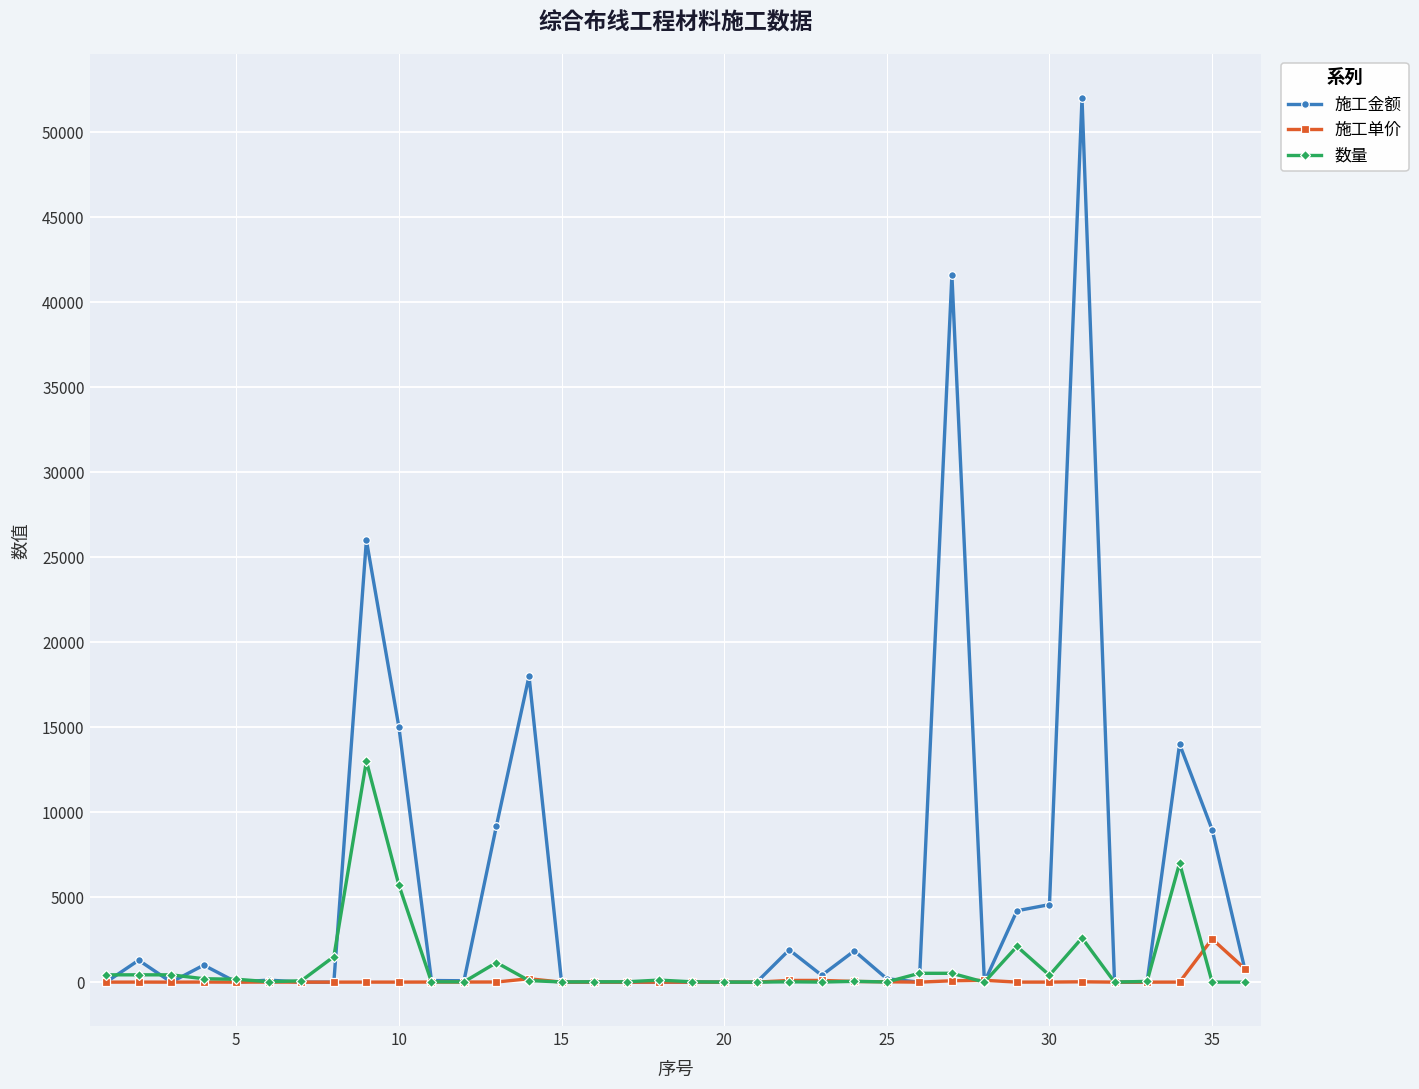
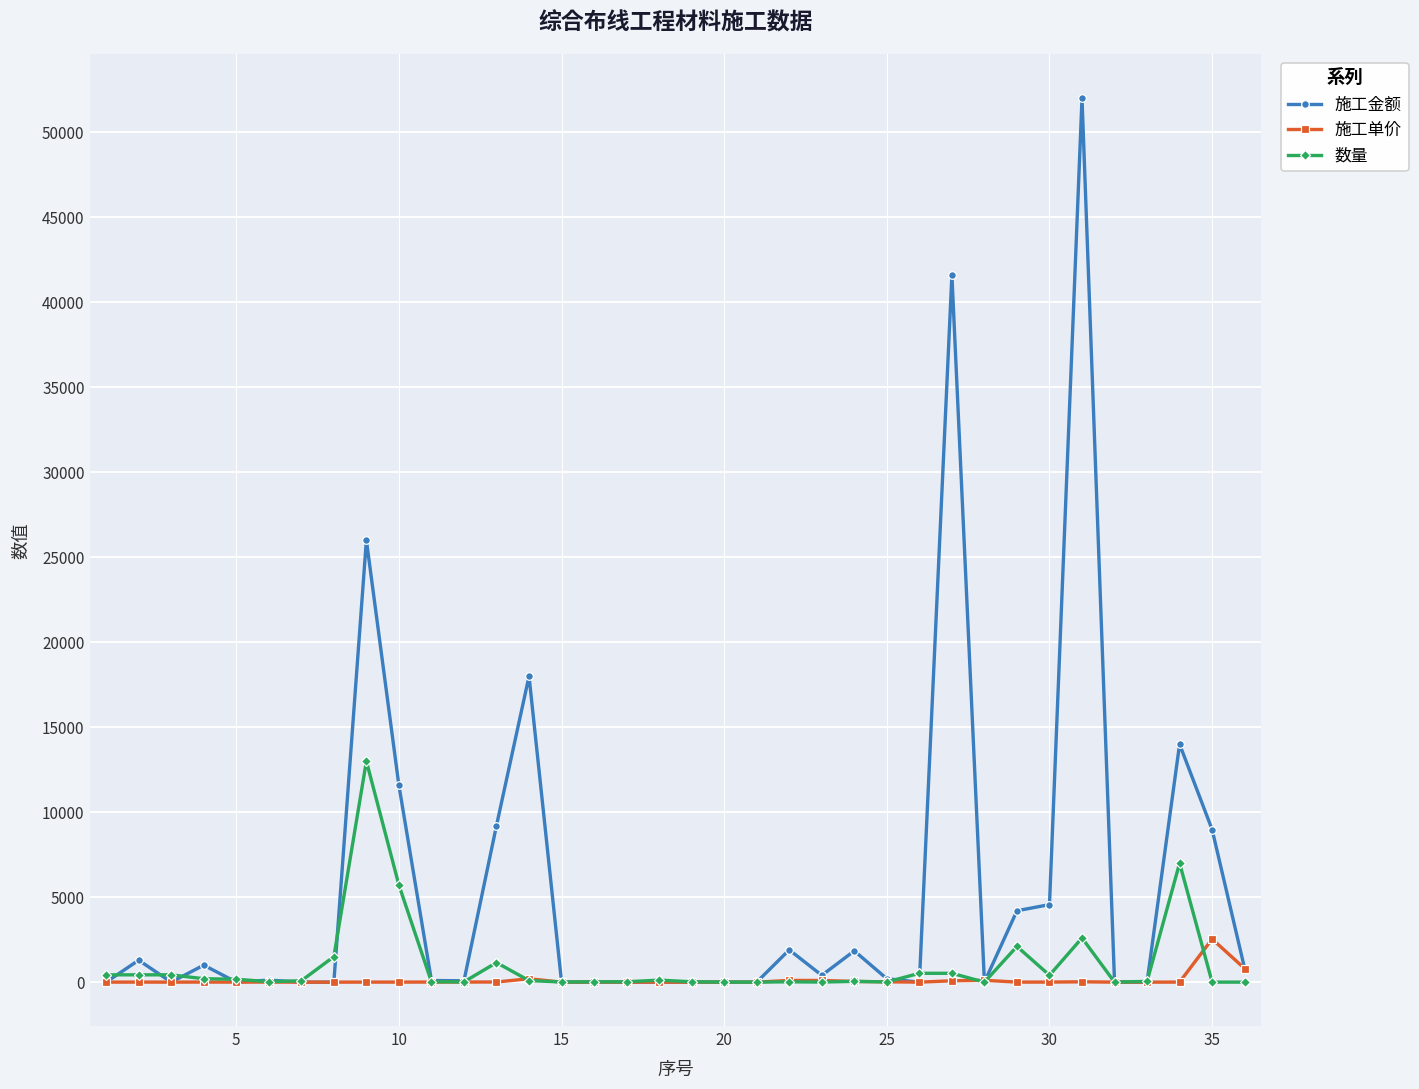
施工金额, 10: 15000 -> 11600
